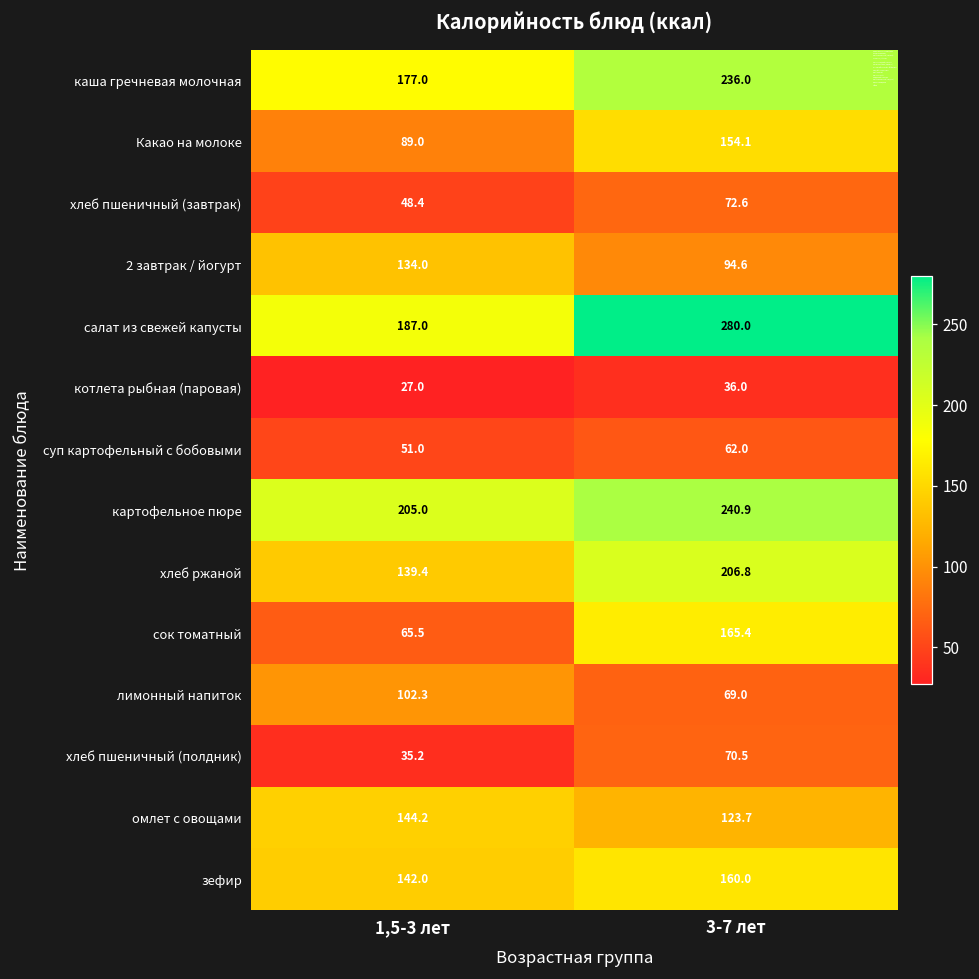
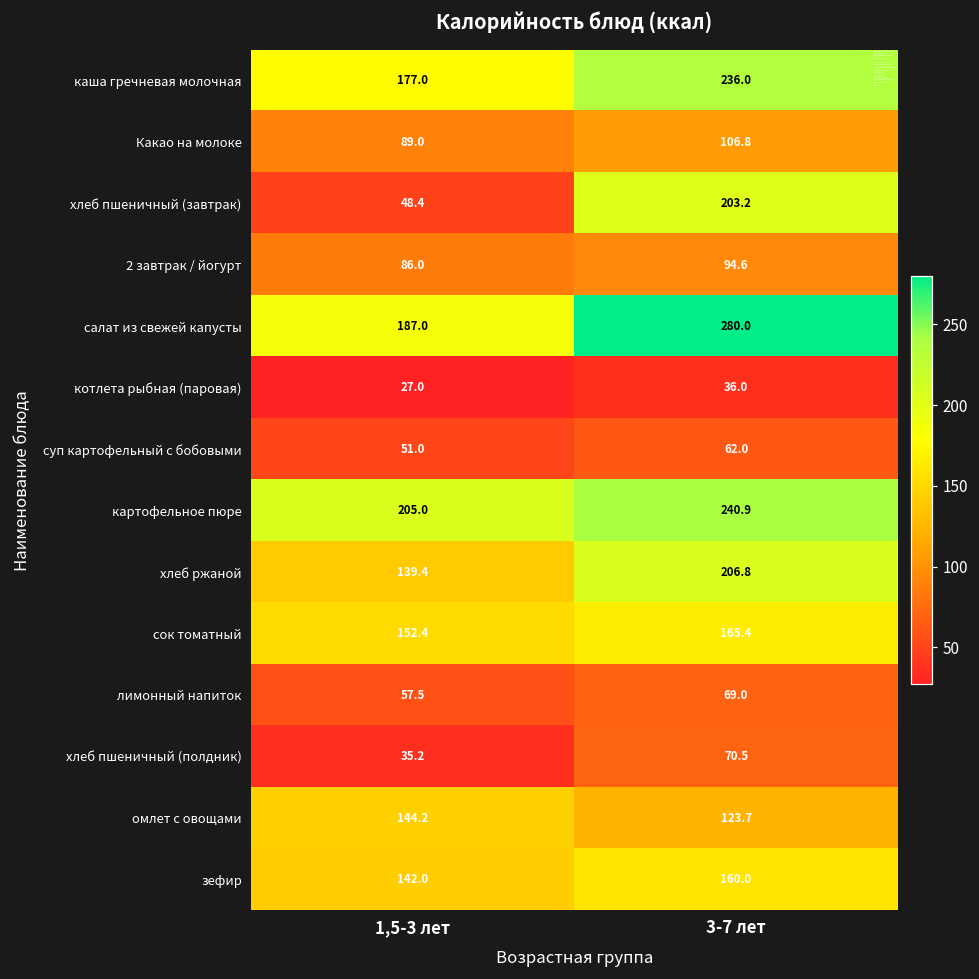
Какао на молоке, 3-7 лет: 154.1 -> 106.8
хлеб пшеничный (завтрак), 3-7 лет: 72.6 -> 203.2
2 завтрак / йогурт, 1,5-3 лет: 134.0 -> 86.0
сок томатный, 1,5-3 лет: 65.5 -> 152.4
лимонный напиток, 1,5-3 лет: 102.3 -> 57.5
